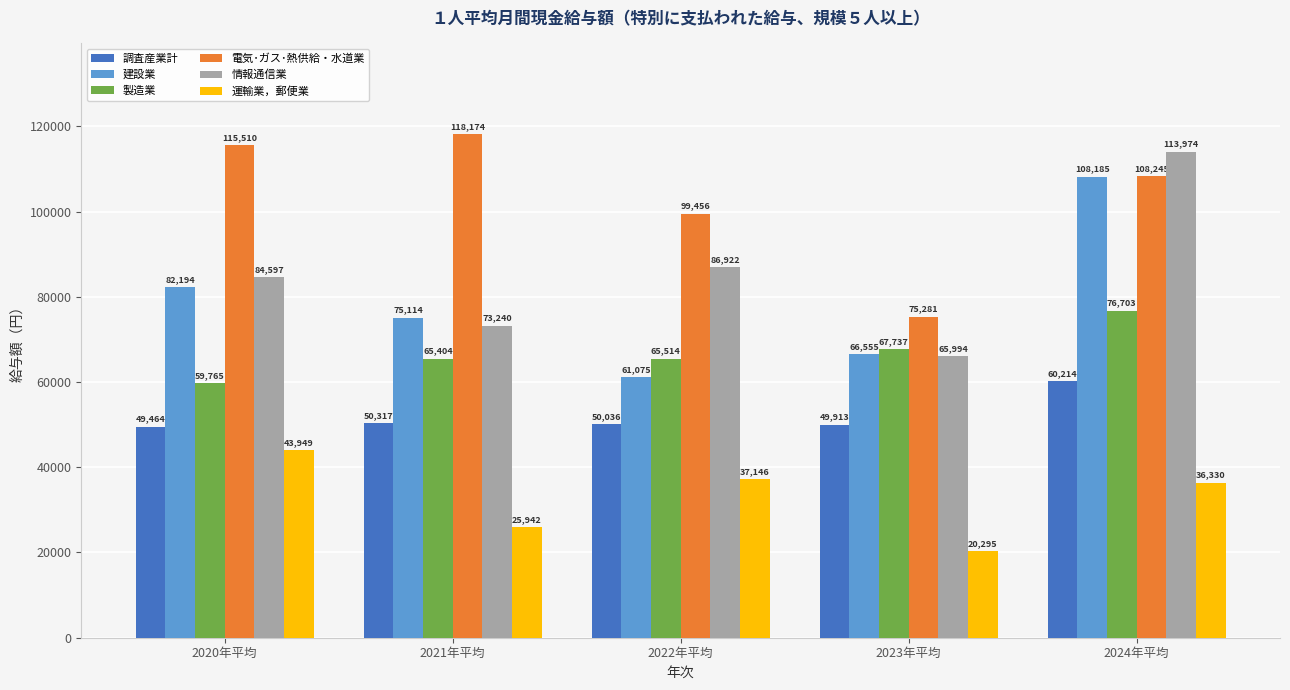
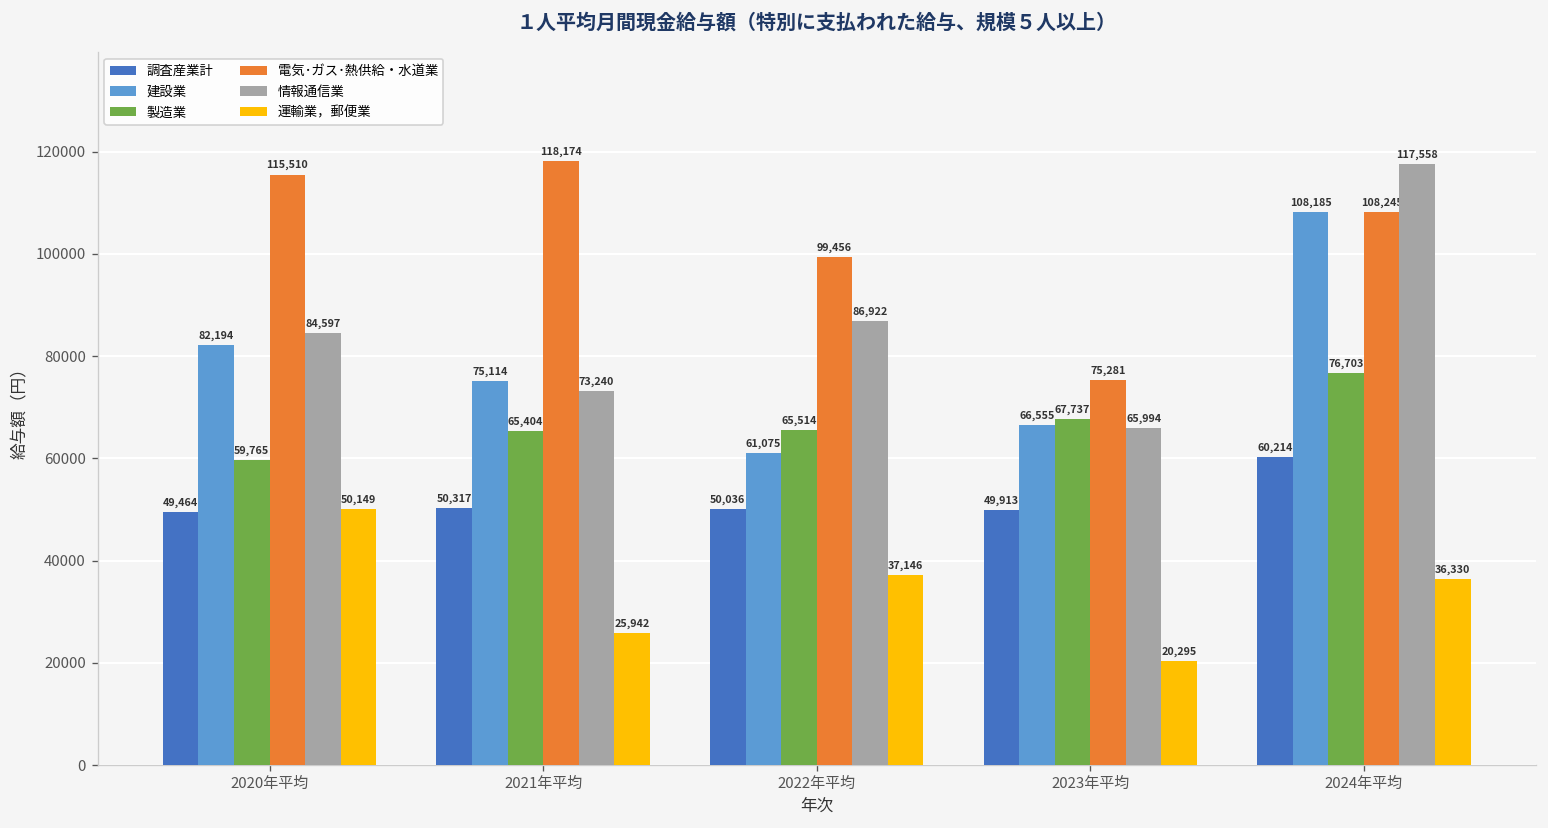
運輸業，郵便業, 2020年平均: 43,949 -> 50,149
情報通信業, 2024年平均: 113,974 -> 117,558
